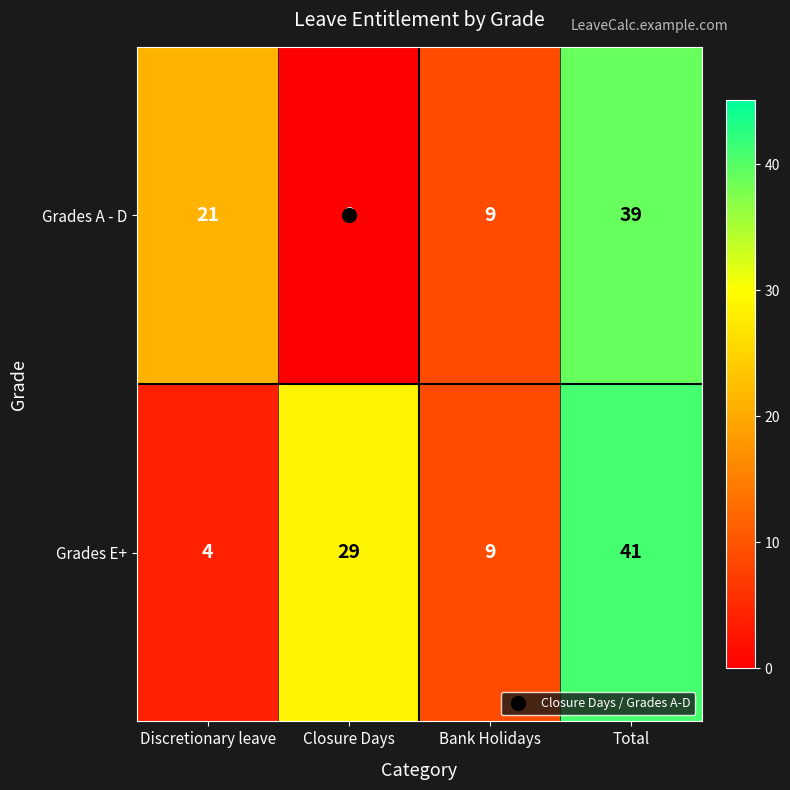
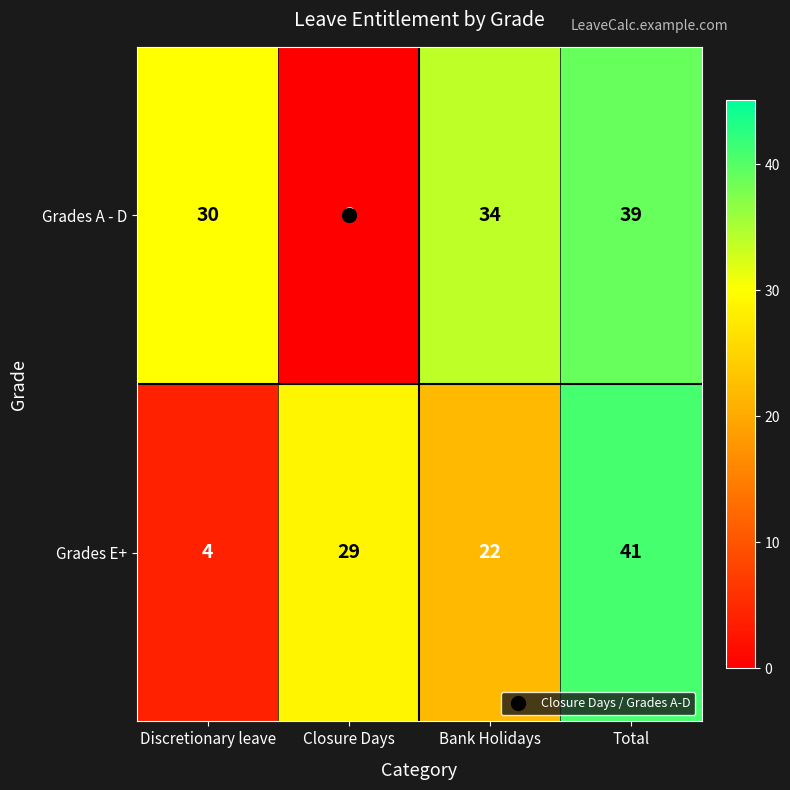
Grades A - D, Discretionary leave: 21 -> 30
Grades A - D, Bank Holidays: 9 -> 34
Grades E+, Bank Holidays: 9 -> 22
